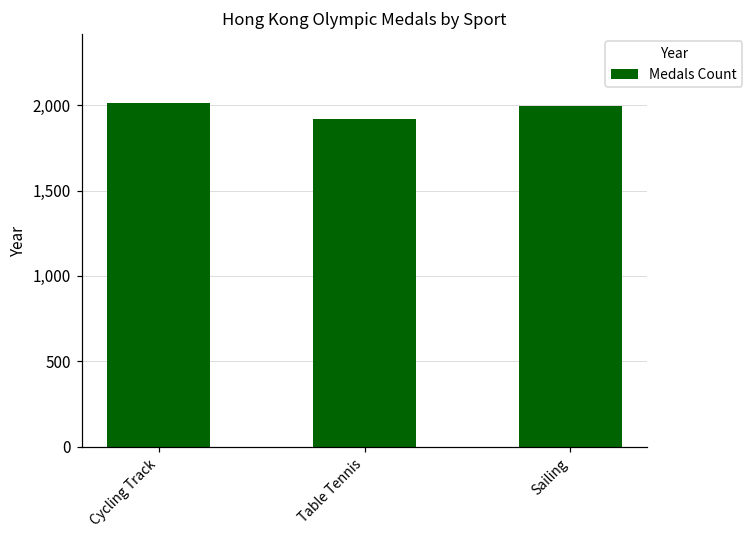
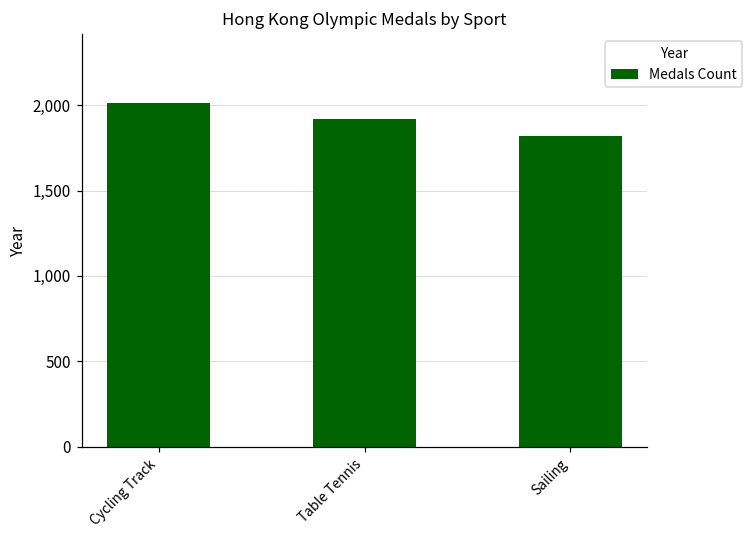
Sailing: 2,000 -> 1,820
